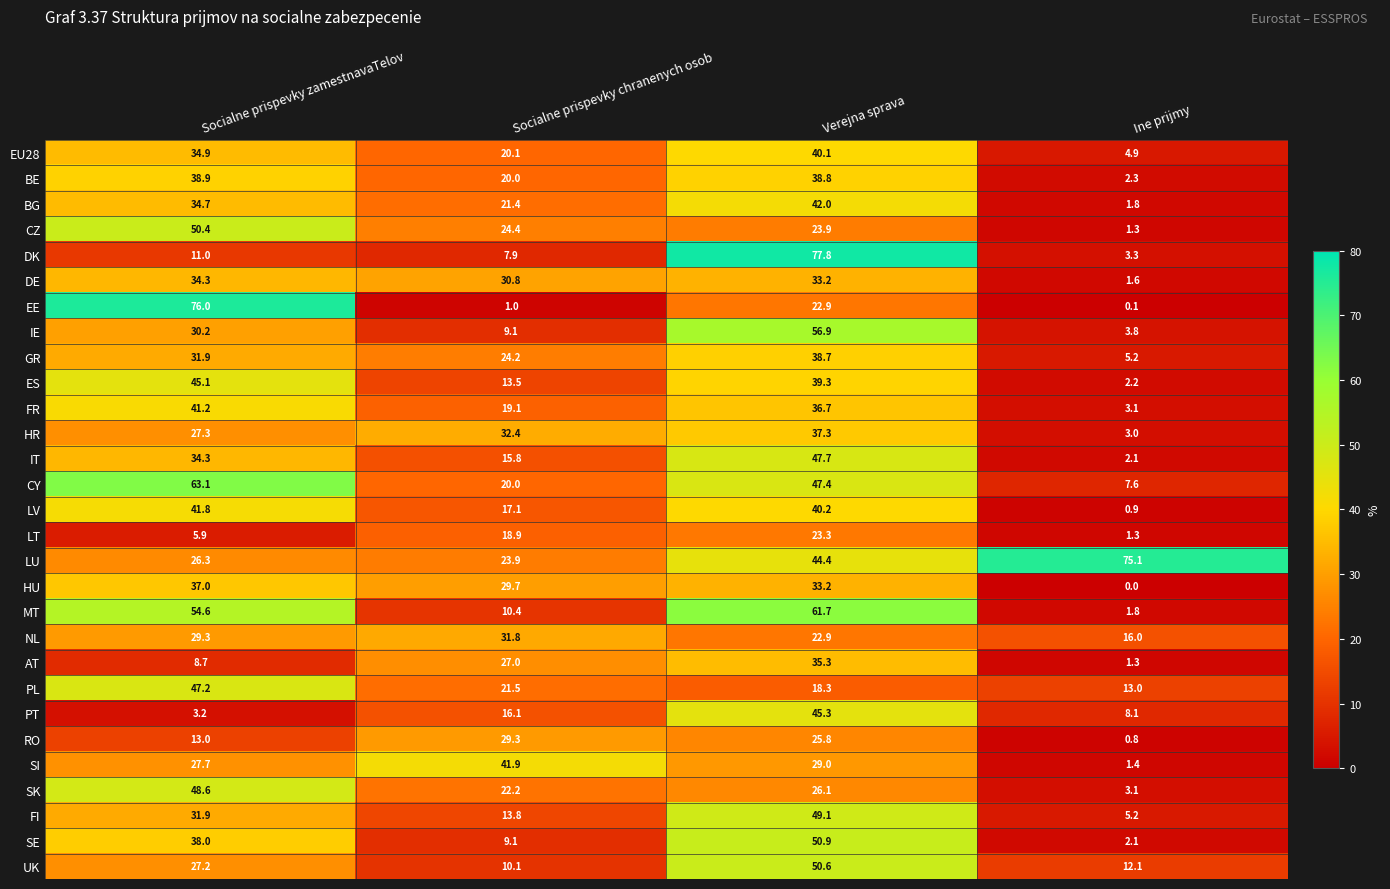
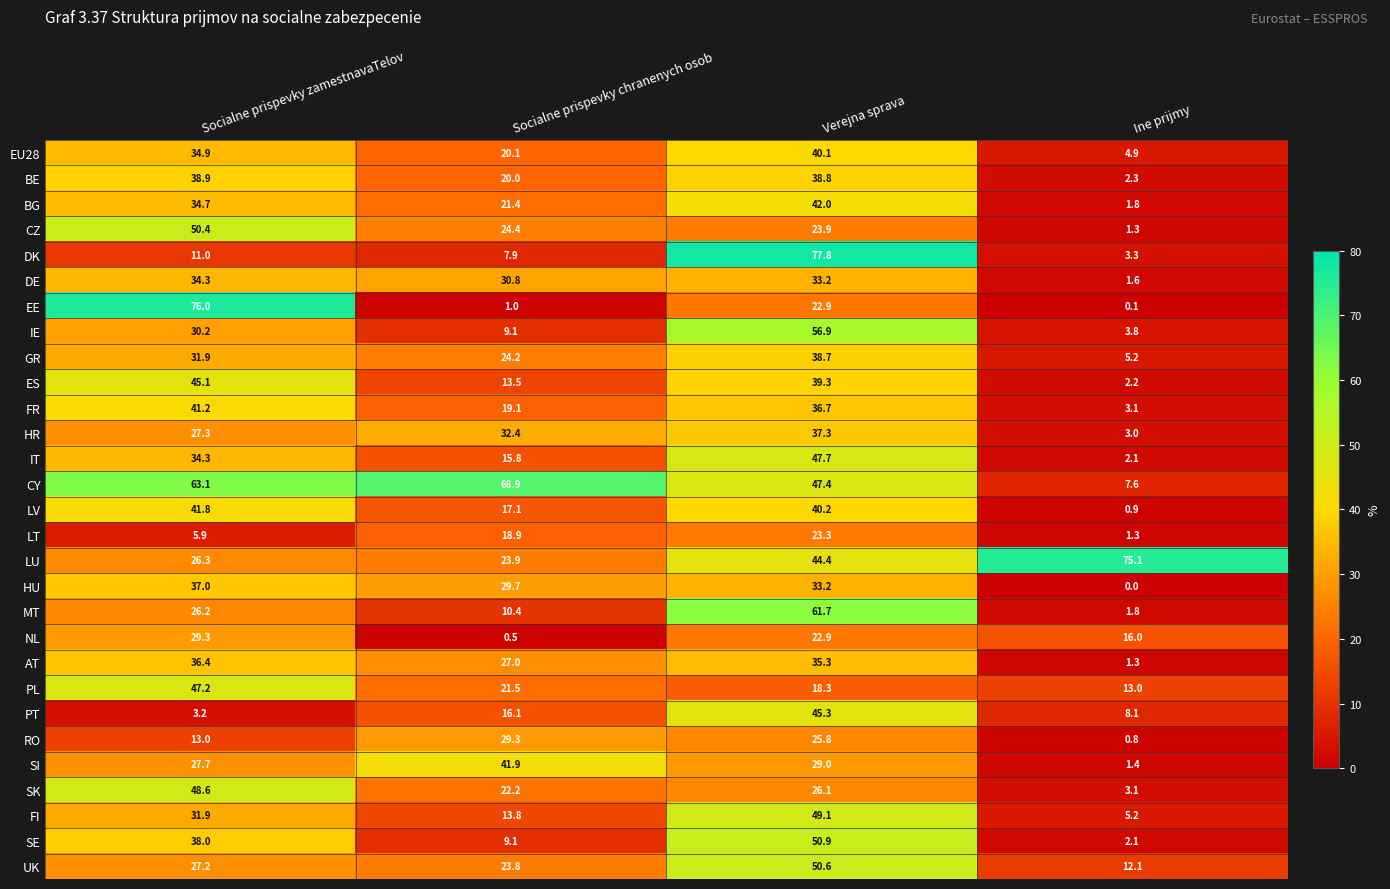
CY, Socialne prispevky chranenych osob: 20.0 -> 68.9
MT, Socialne prispevky zamestnavaTelov: 54.6 -> 26.2
NL, Socialne prispevky chranenych osob: 31.8 -> 0.5
AT, Socialne prispevky zamestnavaTelov: 8.7 -> 36.4
UK, Socialne prispevky chranenych osob: 10.1 -> 23.8
